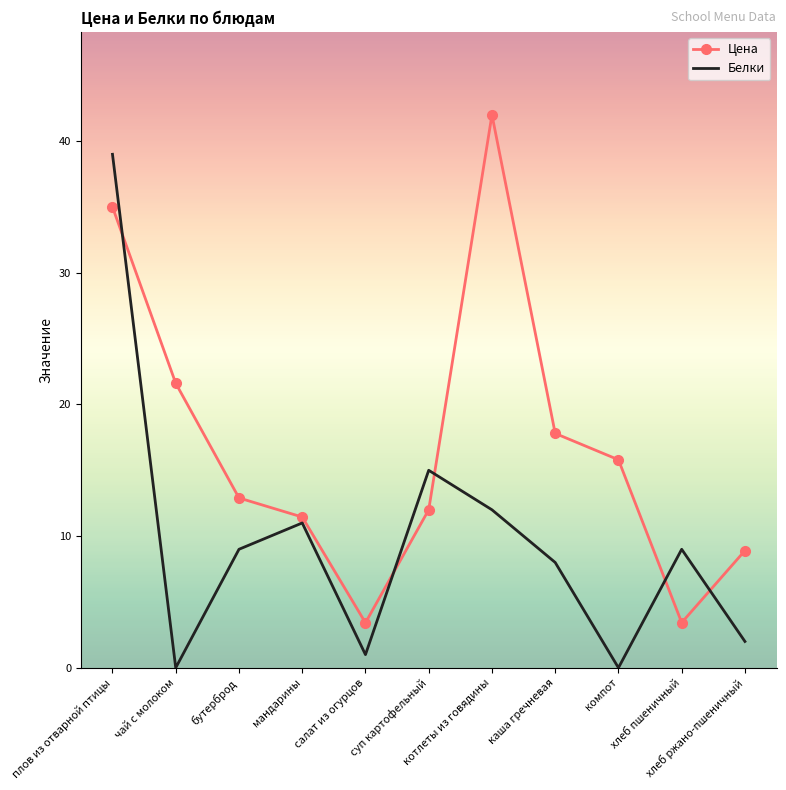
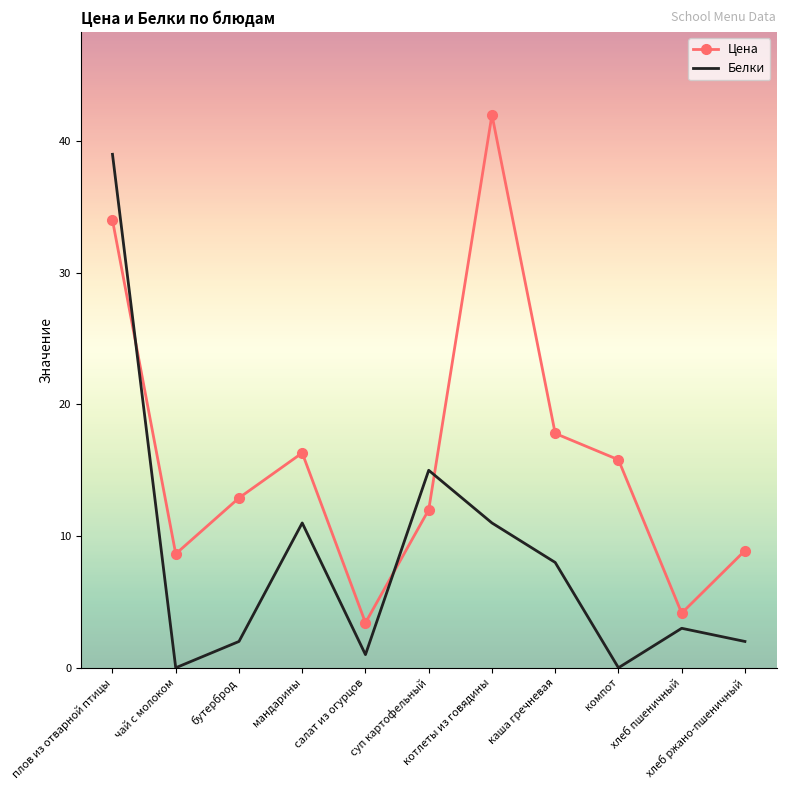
Цена, плов из отварной птицы: 35 -> 34
Цена, чай с молоком: 21.6 -> 8.7
Белки, бутерброд: 9 -> 2
Цена, мандарины: 11.5 -> 16.3
Белки, котлеты из говядины: 12 -> 11
Цена, хлеб пшеничный: 3.4 -> 4.2
Белки, хлеб пшеничный: 9 -> 3
